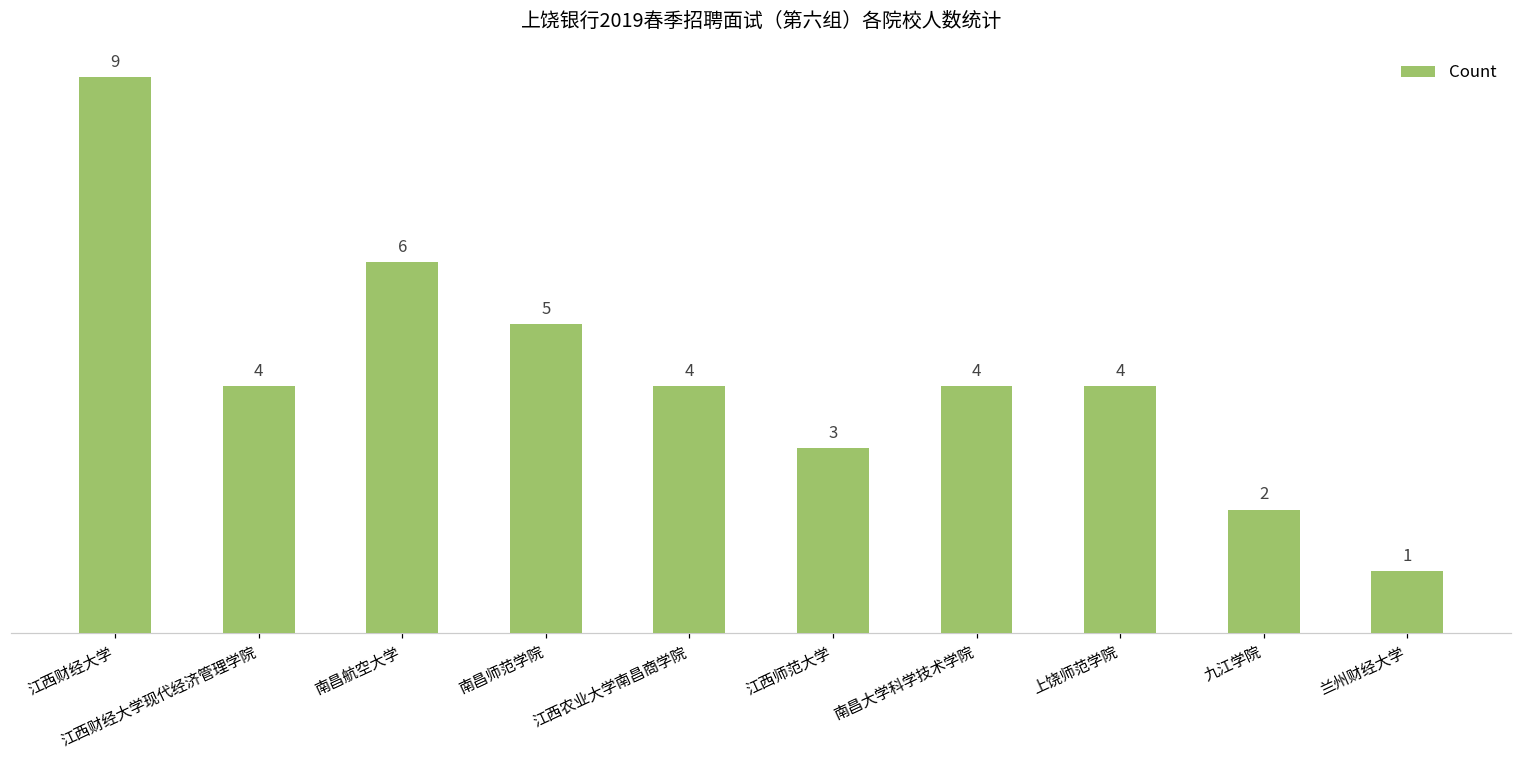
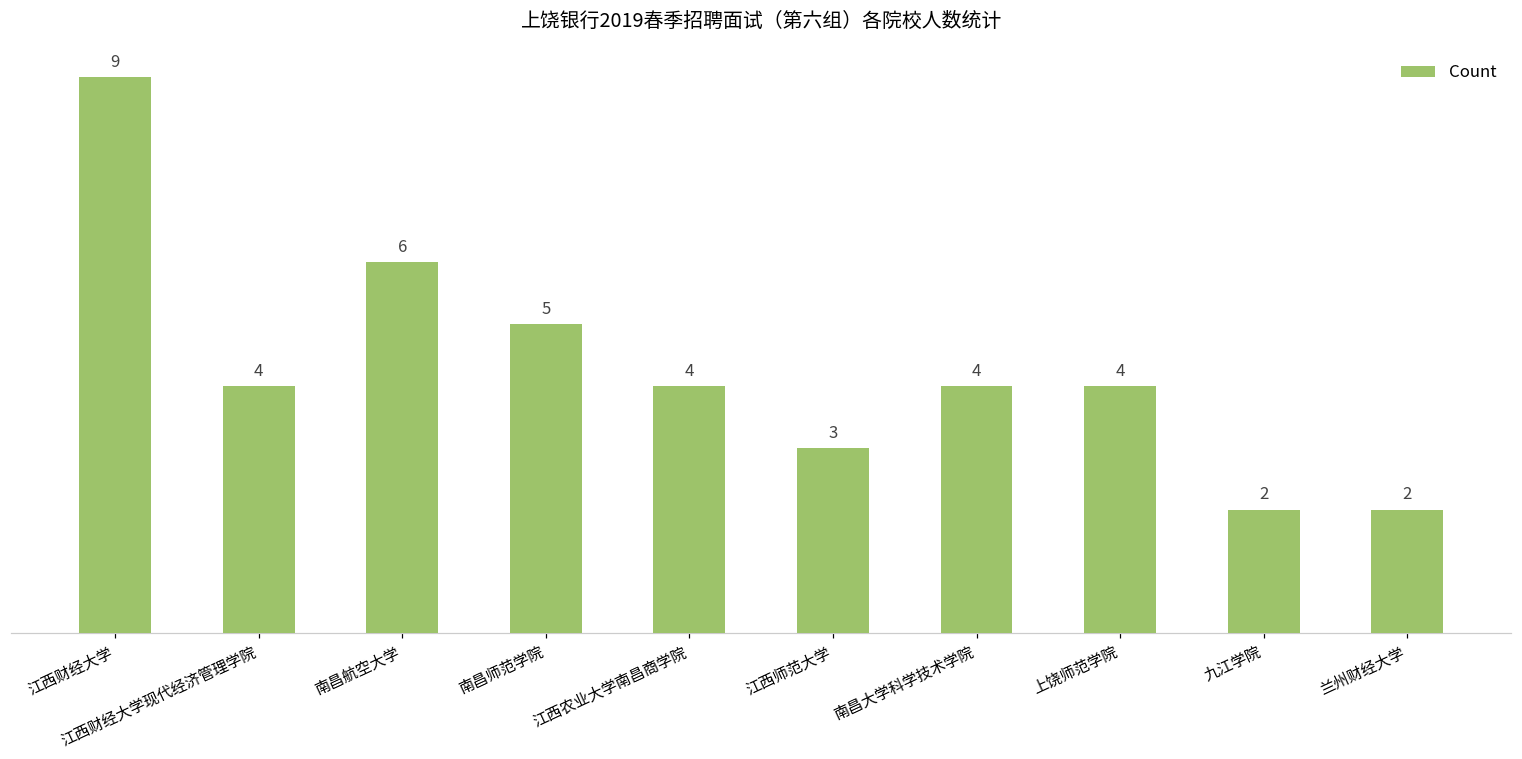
兰州财经大学: 1 -> 2
